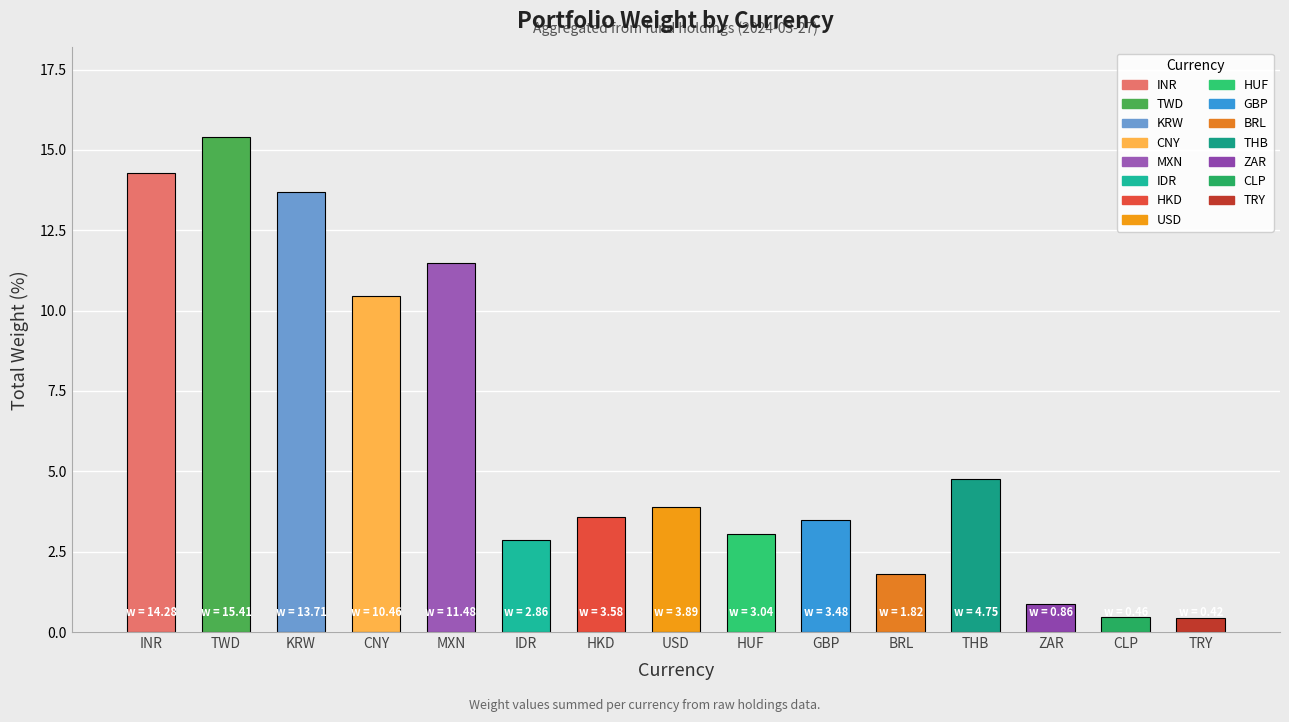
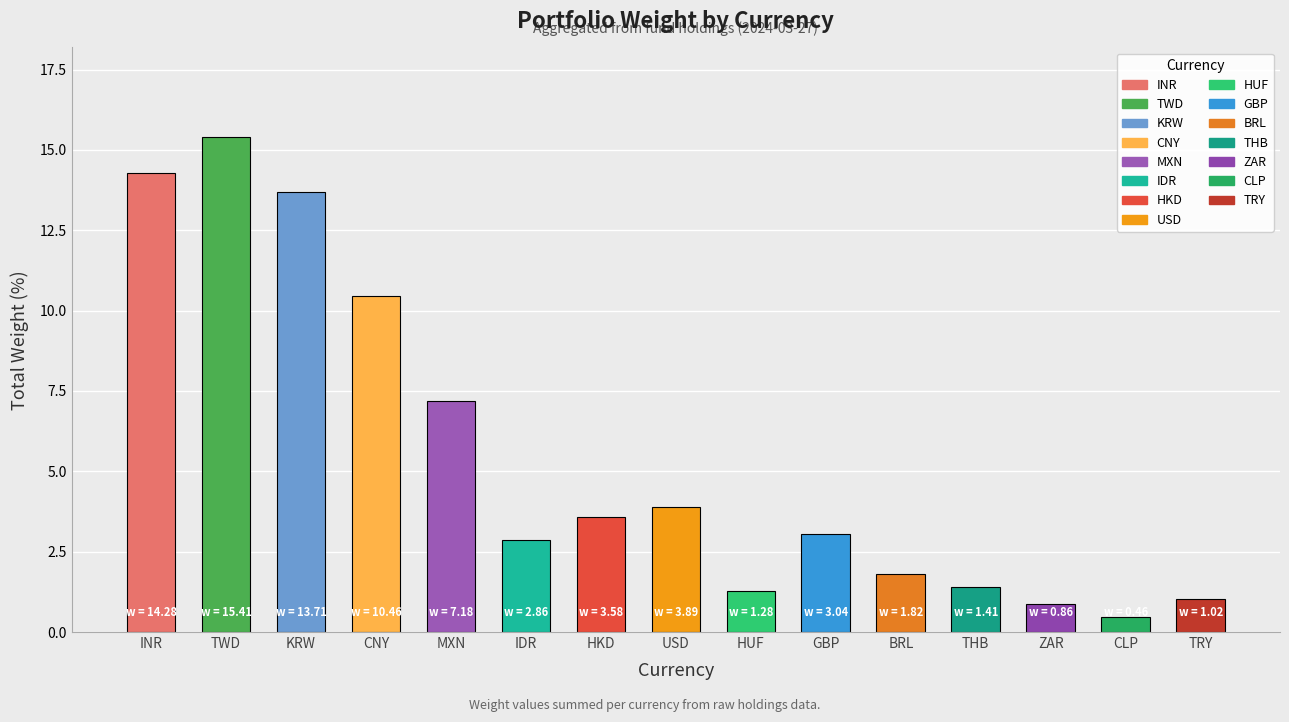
MXN: 11.48 -> 7.18
HUF: 3.04 -> 1.28
GBP: 3.48 -> 3.04
THB: 4.75 -> 1.41
TRY: 0.4 -> 1.0
